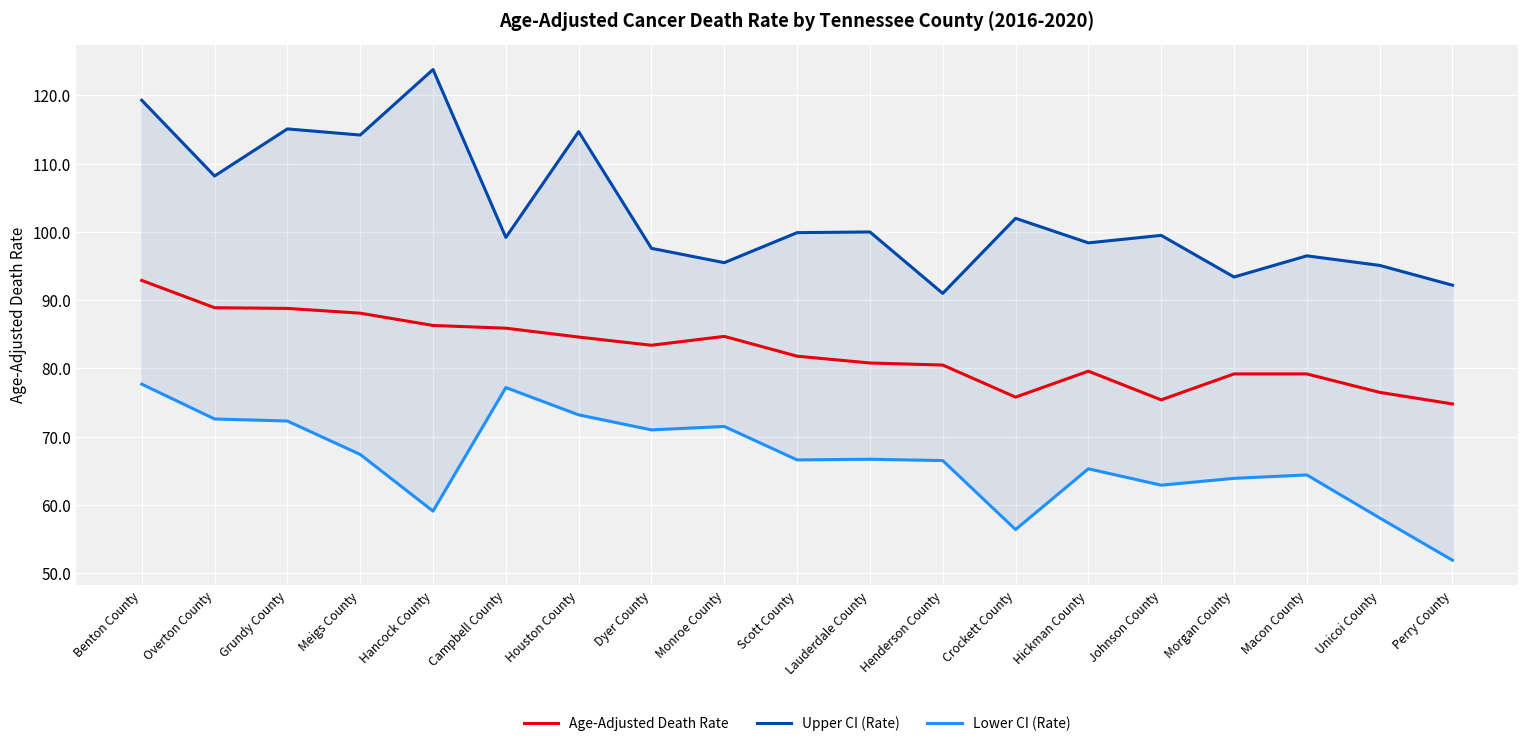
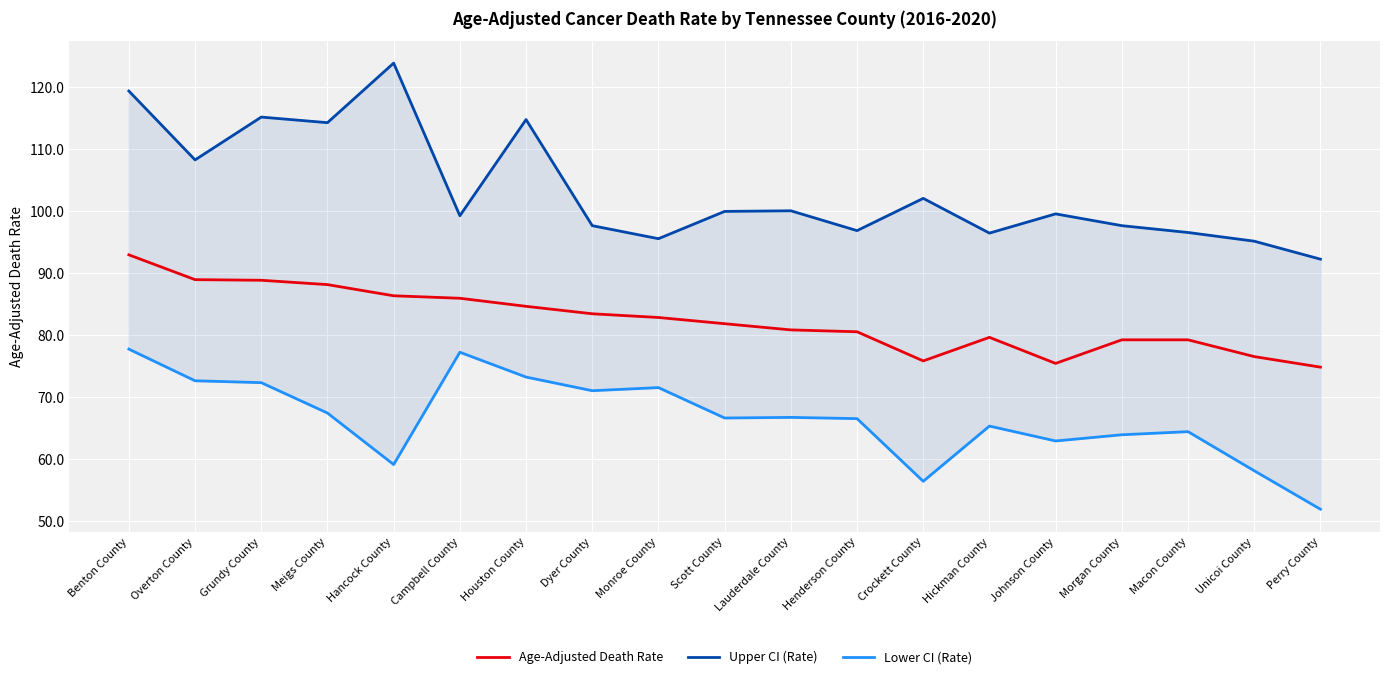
Age-Adjusted Death Rate, Monroe County: 85 -> 83
Upper CI (Rate), Henderson County: 91 -> 97
Upper CI (Rate), Hickman County: 98 -> 96
Upper CI (Rate), Morgan County: 93 -> 98
